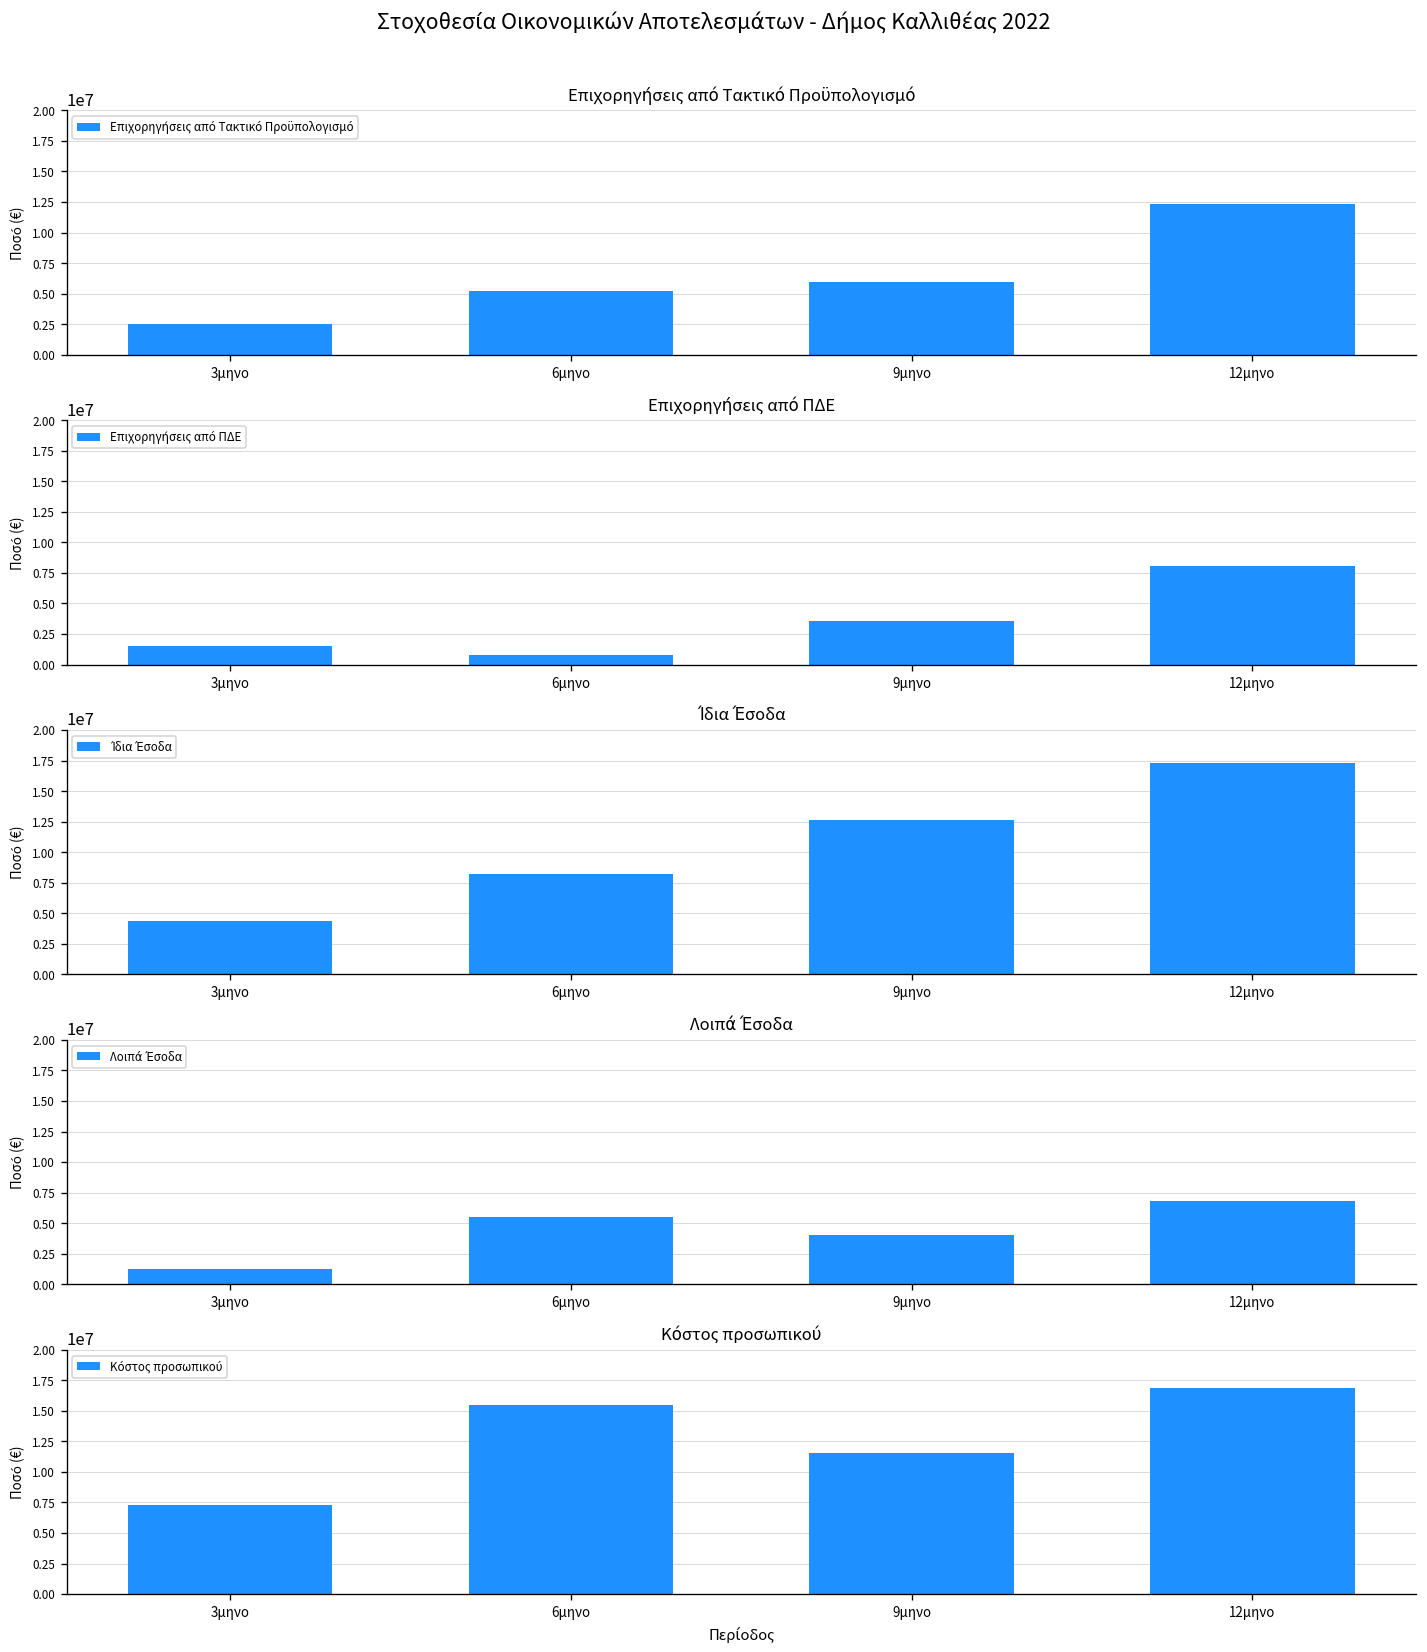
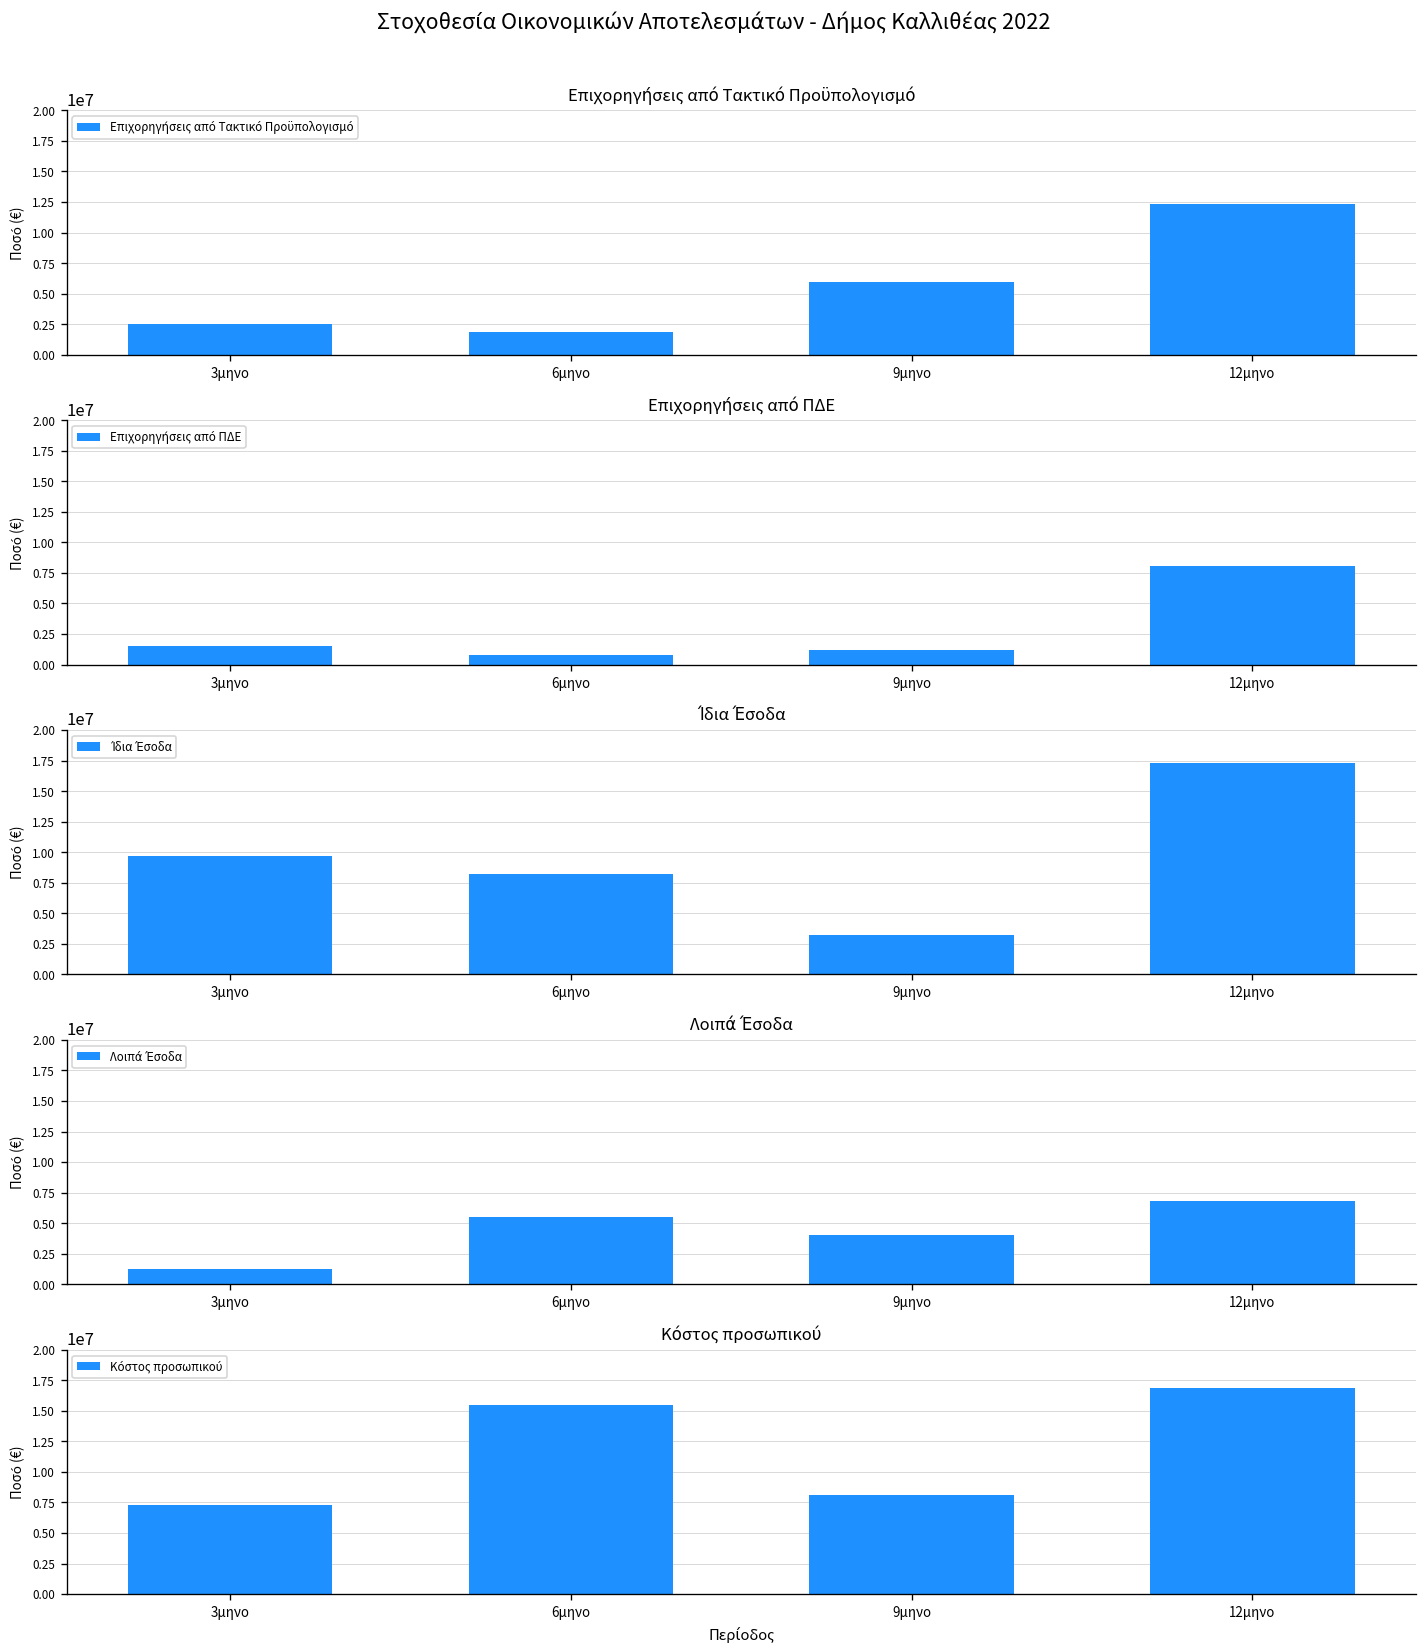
Επιχορηγήσεις από Τακτικό Προϋπολογισμό, 6μηνο: 5200000 -> 1800000
Επιχορηγήσεις από ΠΔΕ, 9μηνο: 3600000 -> 1200000
Ίδια Έσοδα, 3μηνο: 4400000 -> 9700000
Ίδια Έσοδα, 9μηνο: 12600000 -> 3200000
Κόστος προσωπικού, 9μηνο: 11600000 -> 8100000
